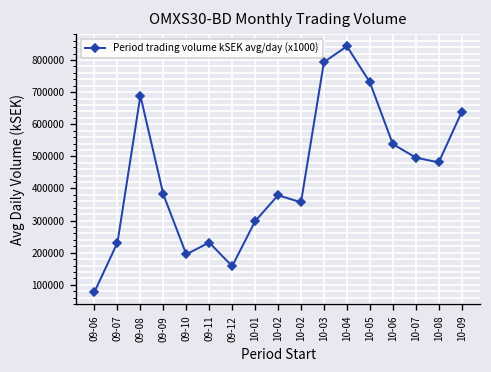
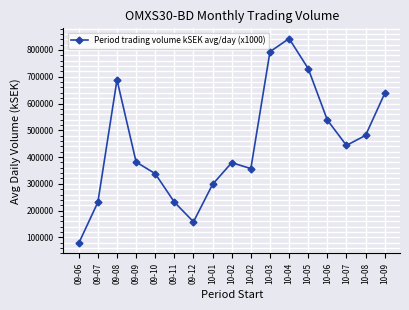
09-10: 190000 -> 340000
10-07: 500000 -> 440000
